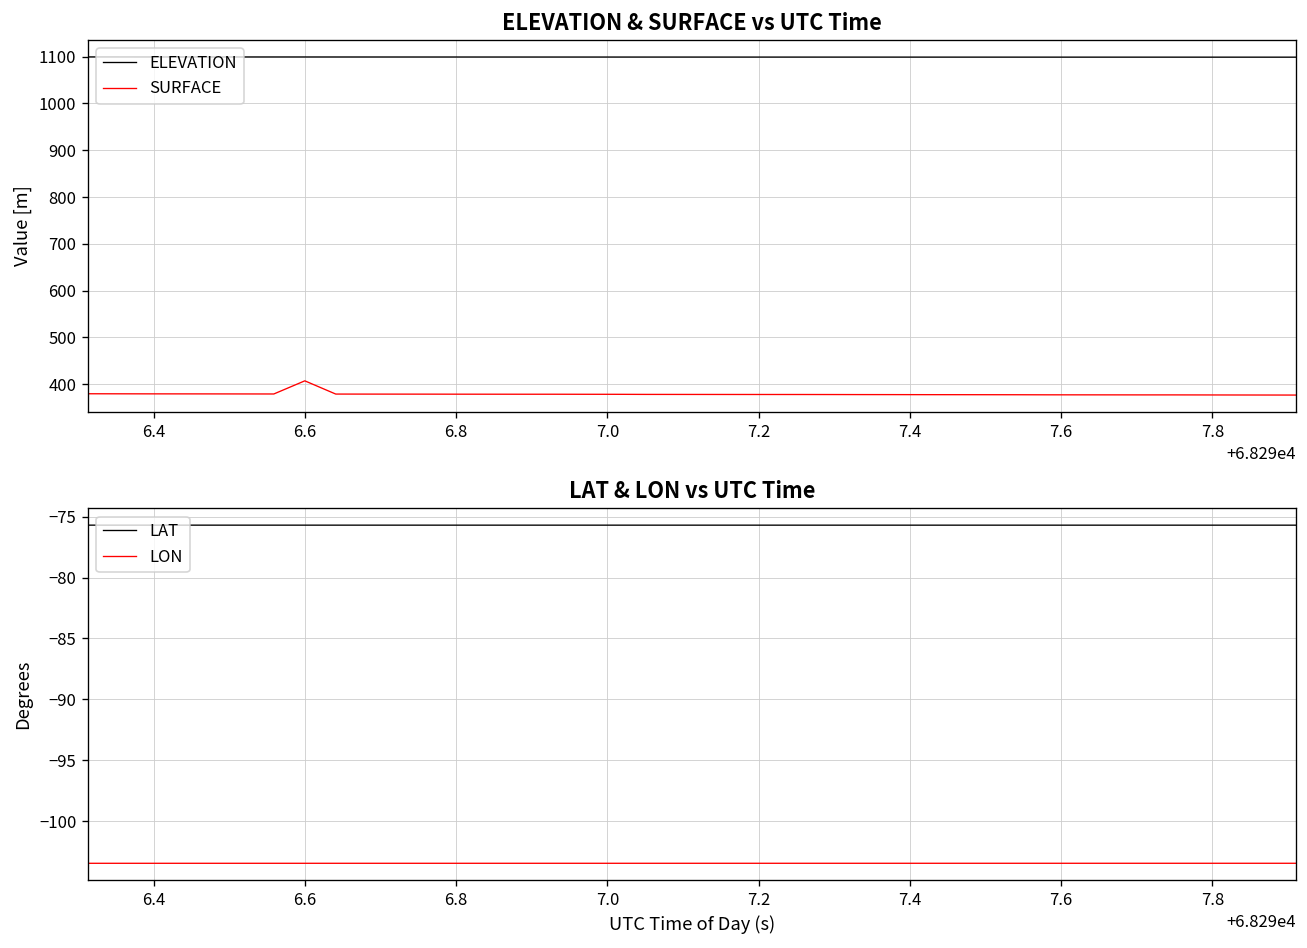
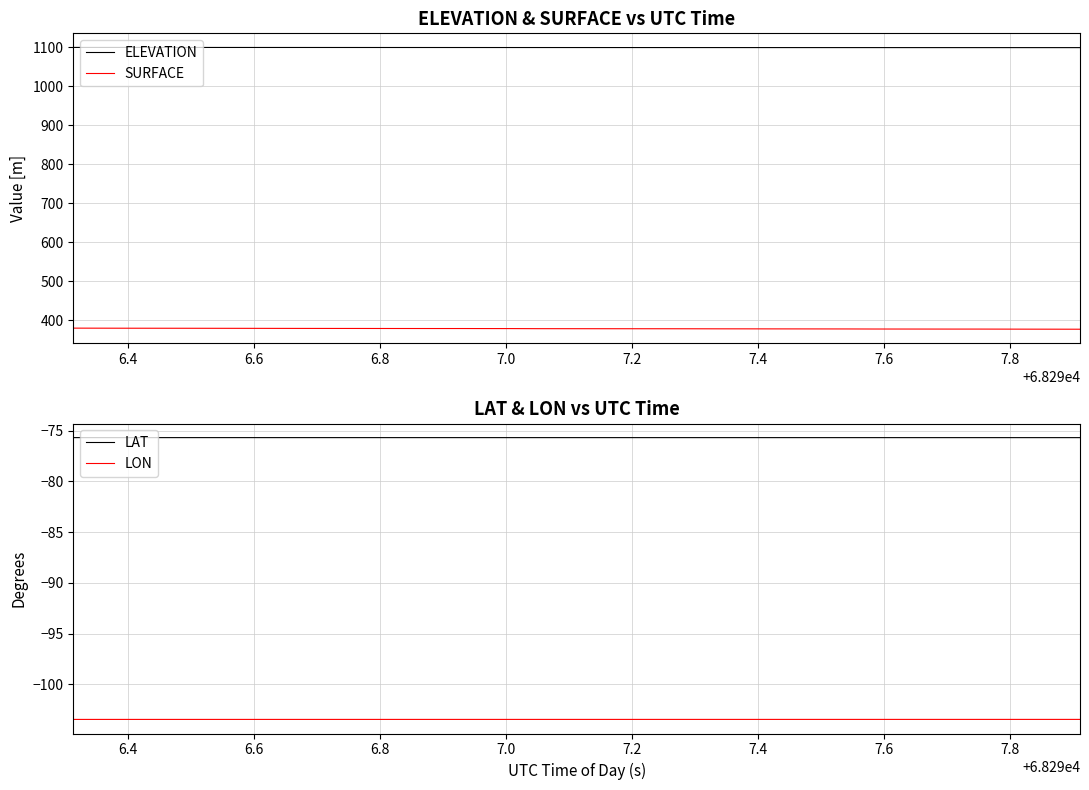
ELEVATION & SURFACE vs UTC Time, SURFACE, 6.6: 410 -> 380
